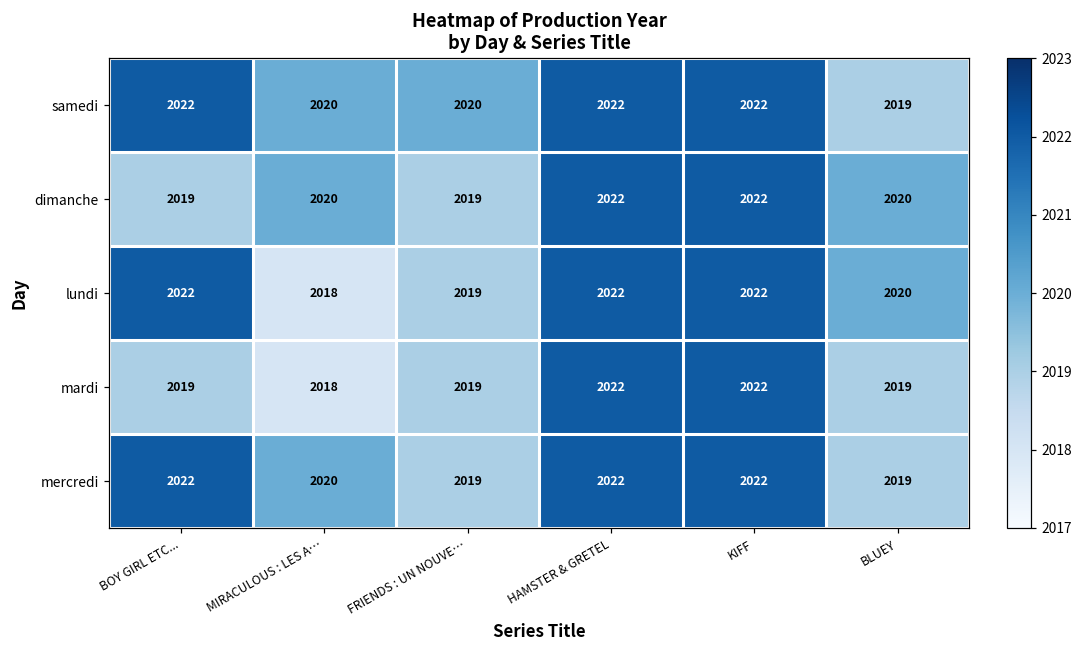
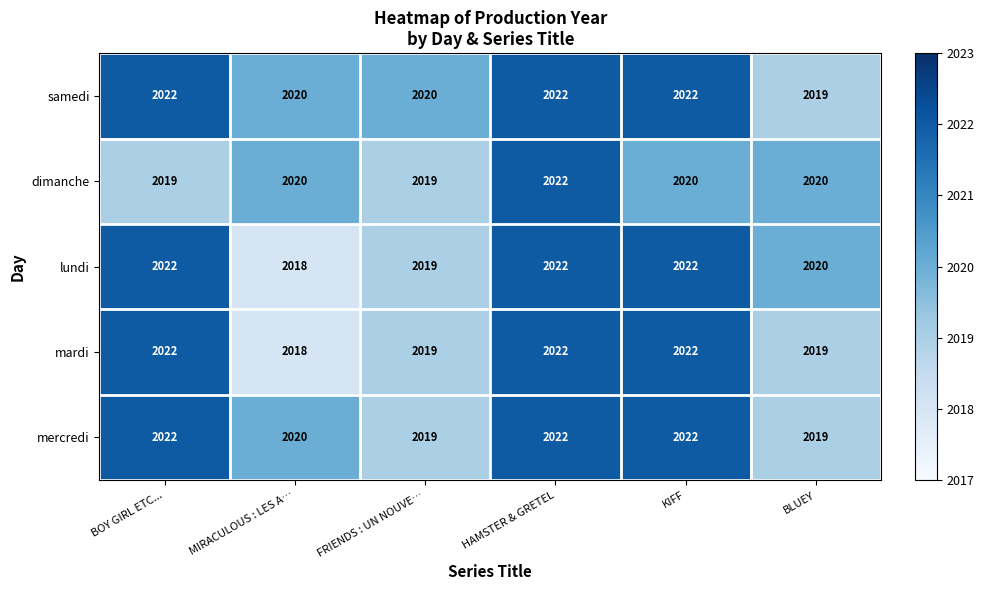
dimanche, KIFF: 2022 -> 2020
mardi, BOY GIRL ETC...: 2019 -> 2022
